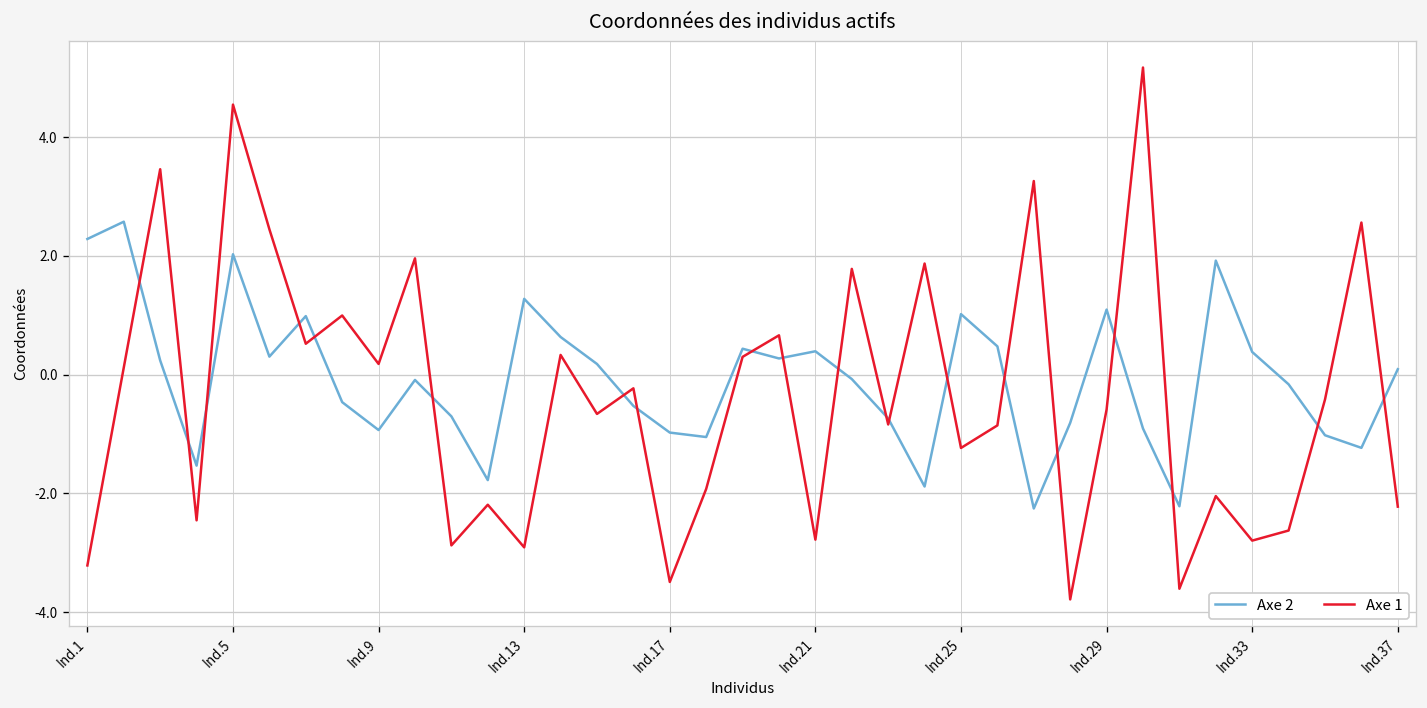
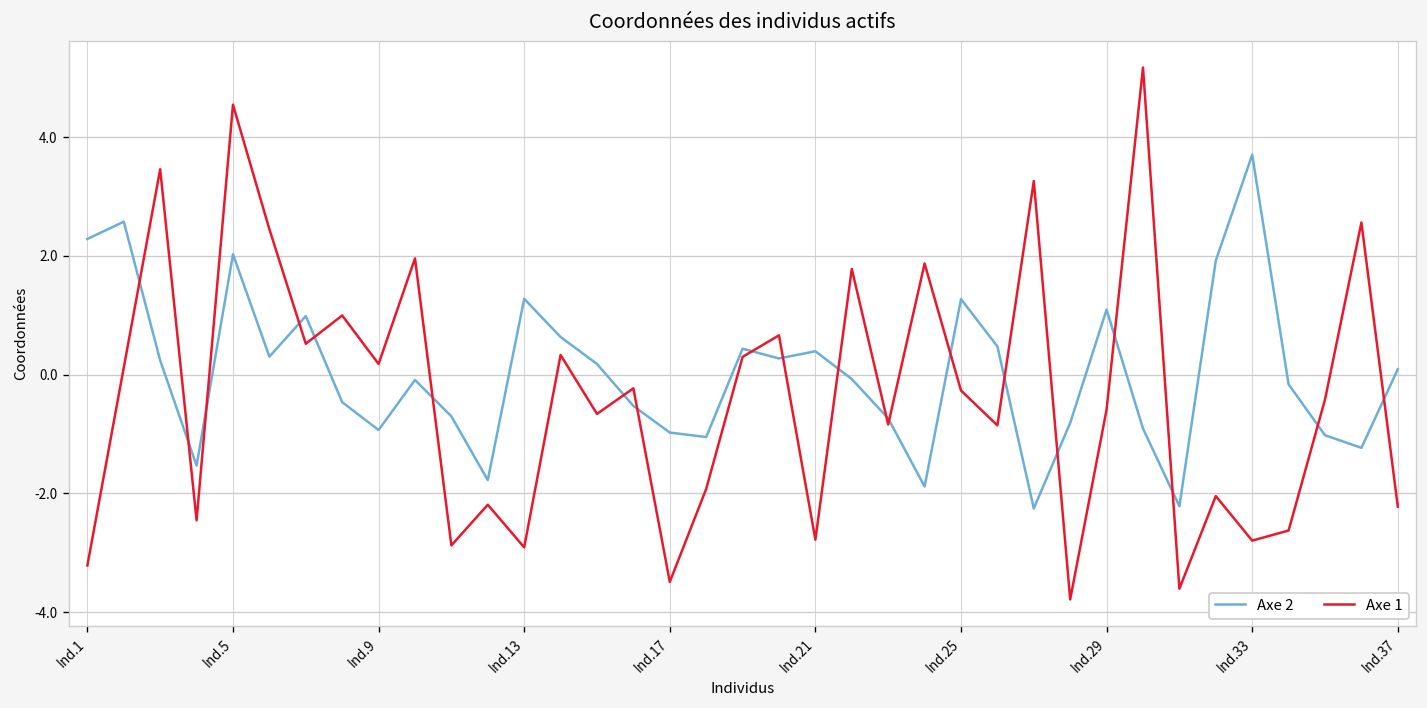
Axe 2, Ind.25: 1.0 -> 1.3
Axe 1, Ind.25: -1.2 -> -0.3
Axe 2, Ind.33: 0.4 -> 3.7
